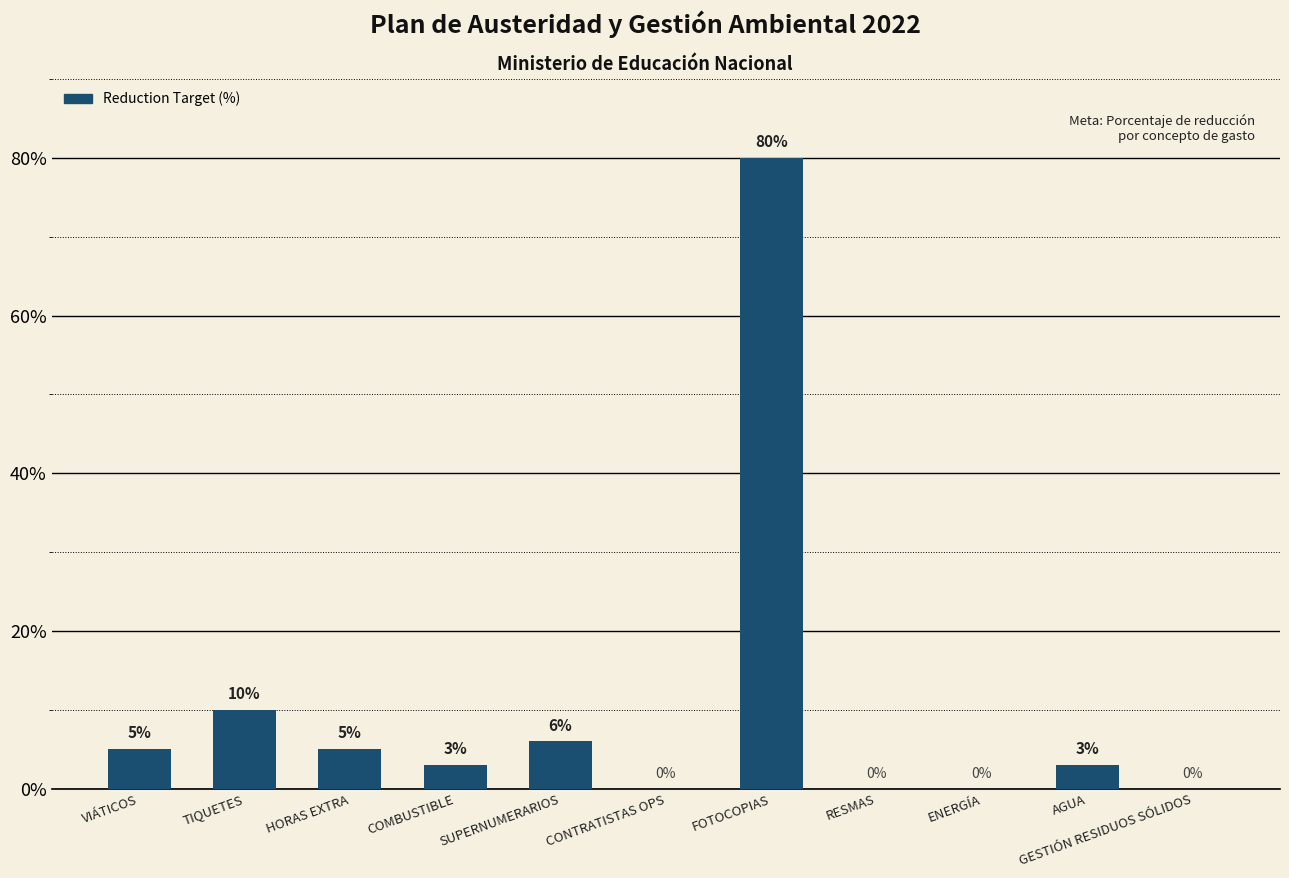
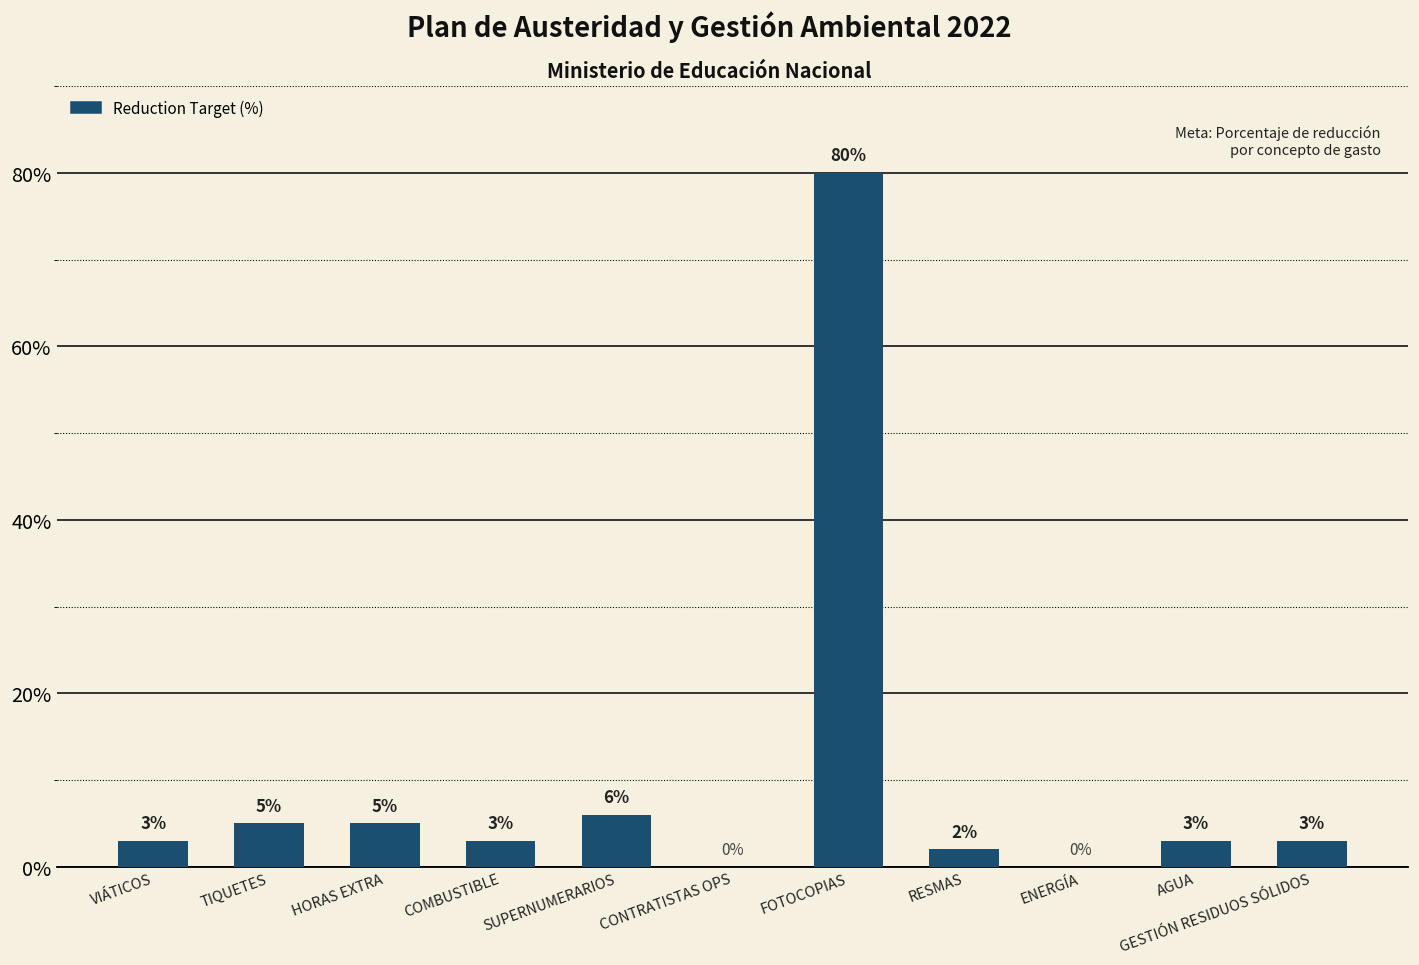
VIÁTICOS: 5% -> 3%
TIQUETES: 10% -> 5%
RESMAS: 0% -> 2%
GESTIÓN RESIDUOS SÓLIDOS: 0% -> 3%
